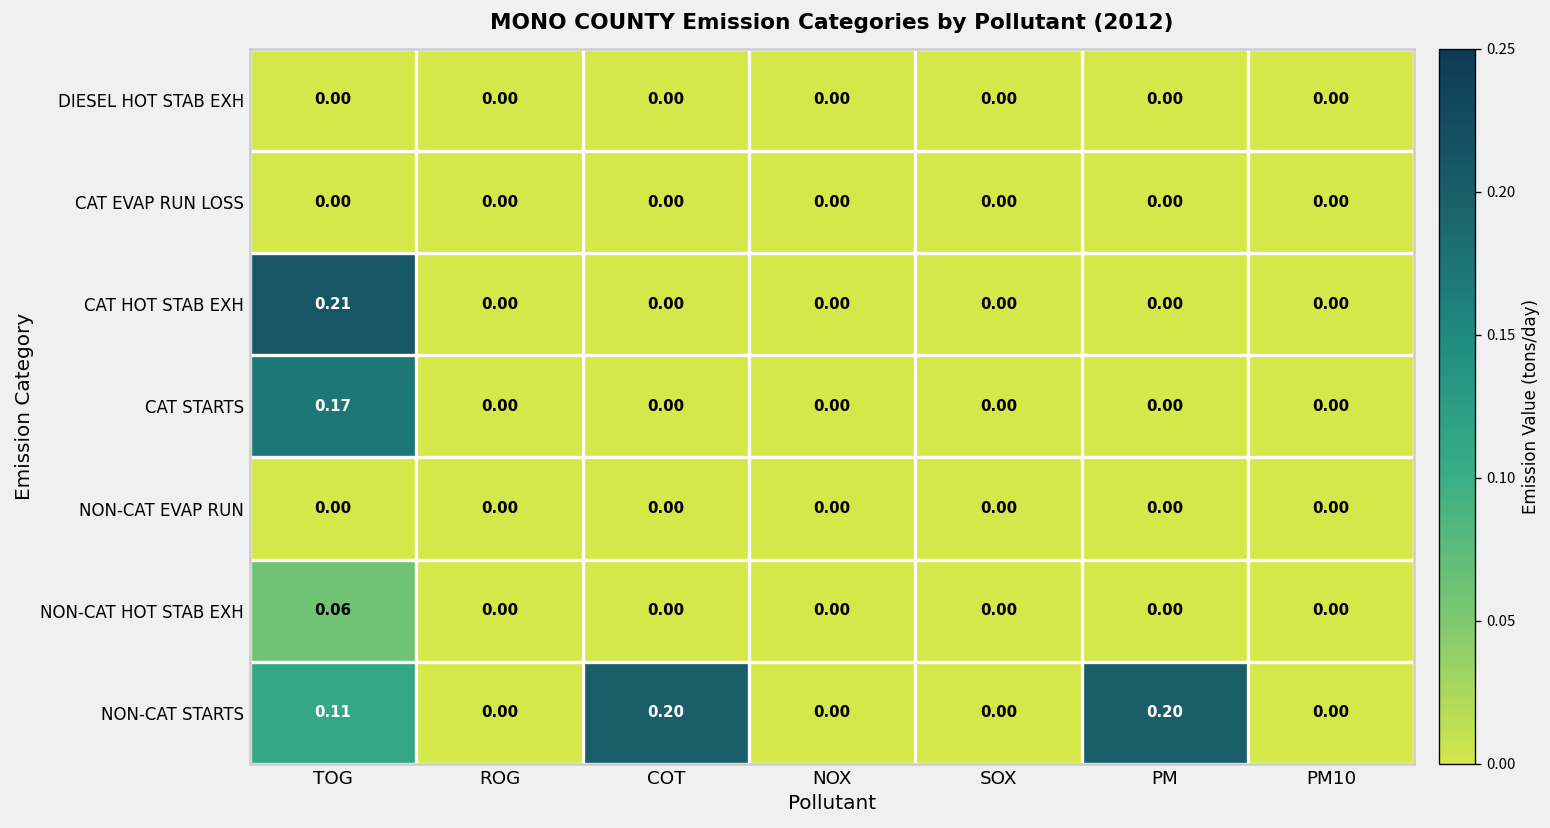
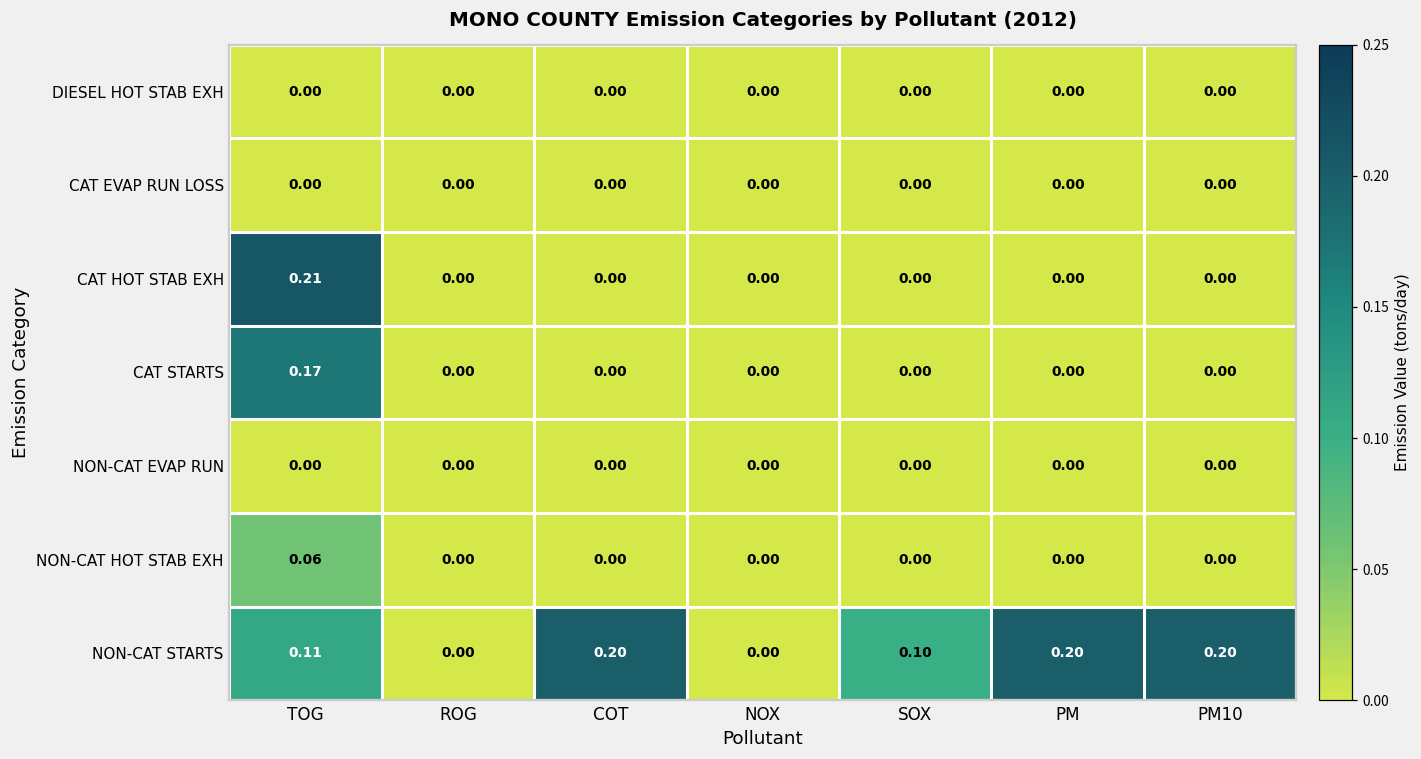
NON-CAT STARTS, SOX: 0.00 -> 0.10
NON-CAT STARTS, PM10: 0.00 -> 0.20
